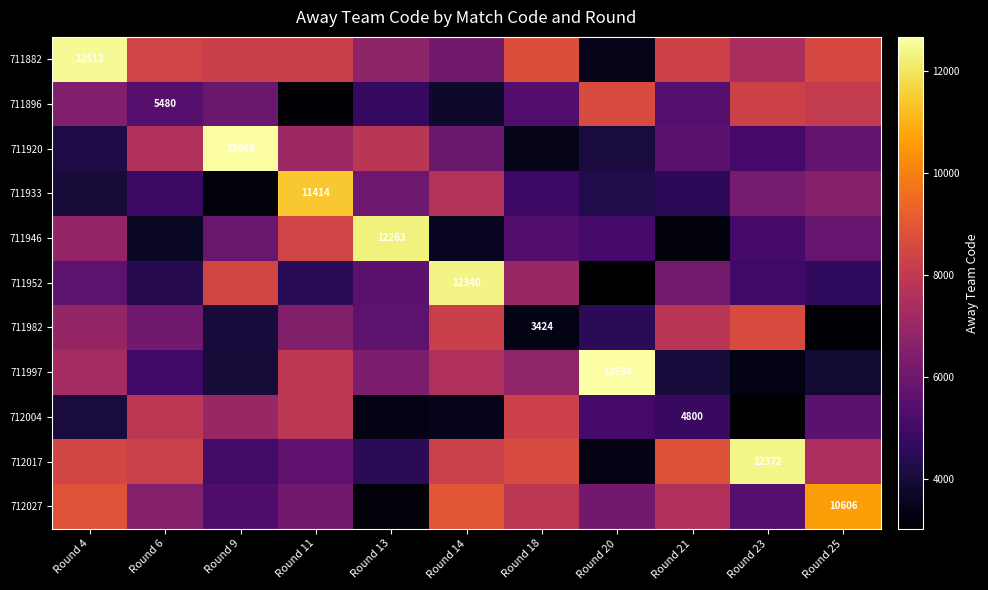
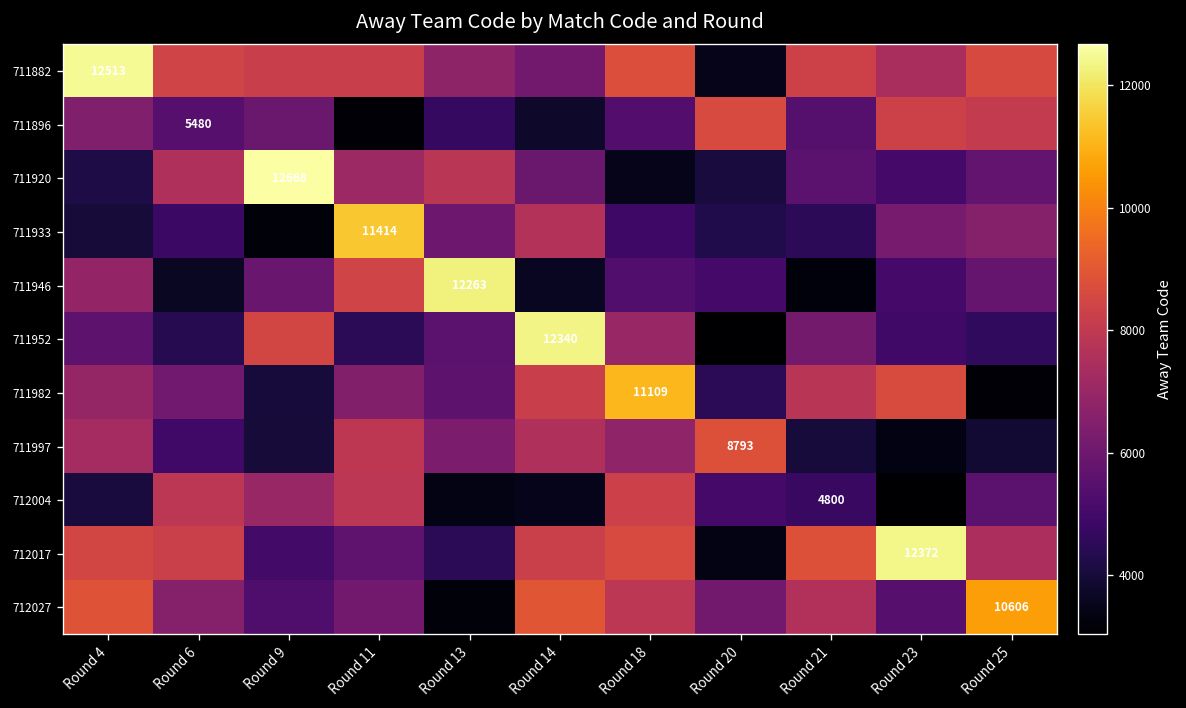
711982, Round 18: 3424 -> 11109
711997, Round 20: 12638 -> 8793
